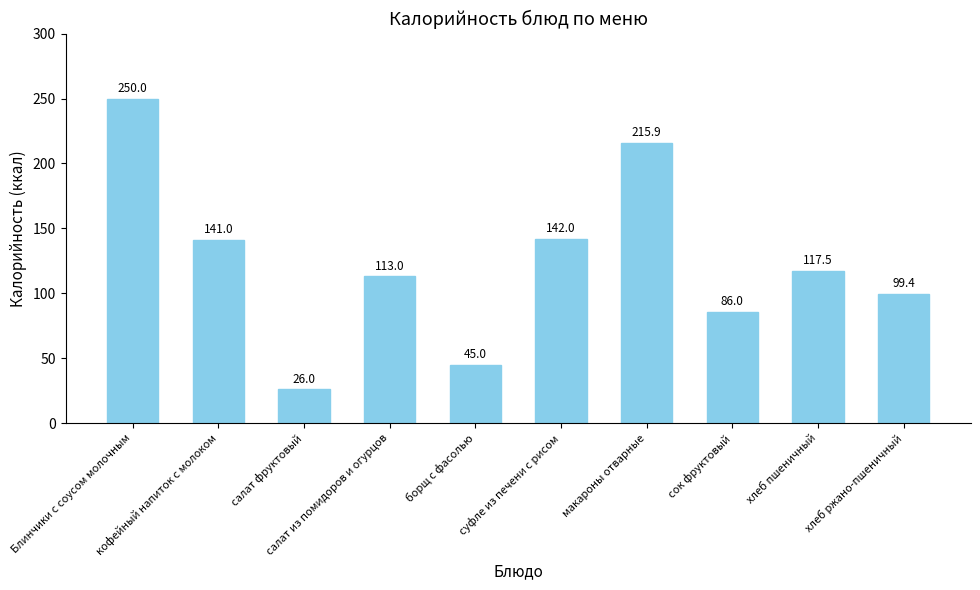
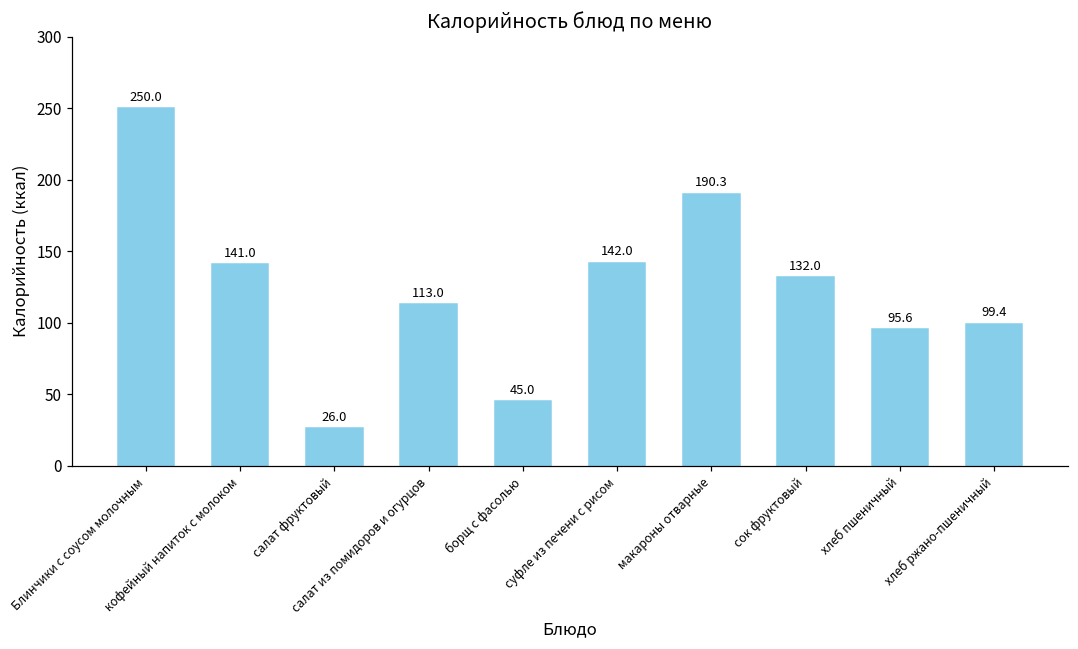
макароны отварные: 215.9 -> 190.3
сок фруктовый: 86.0 -> 132.0
хлеб пшеничный: 117.5 -> 95.6
